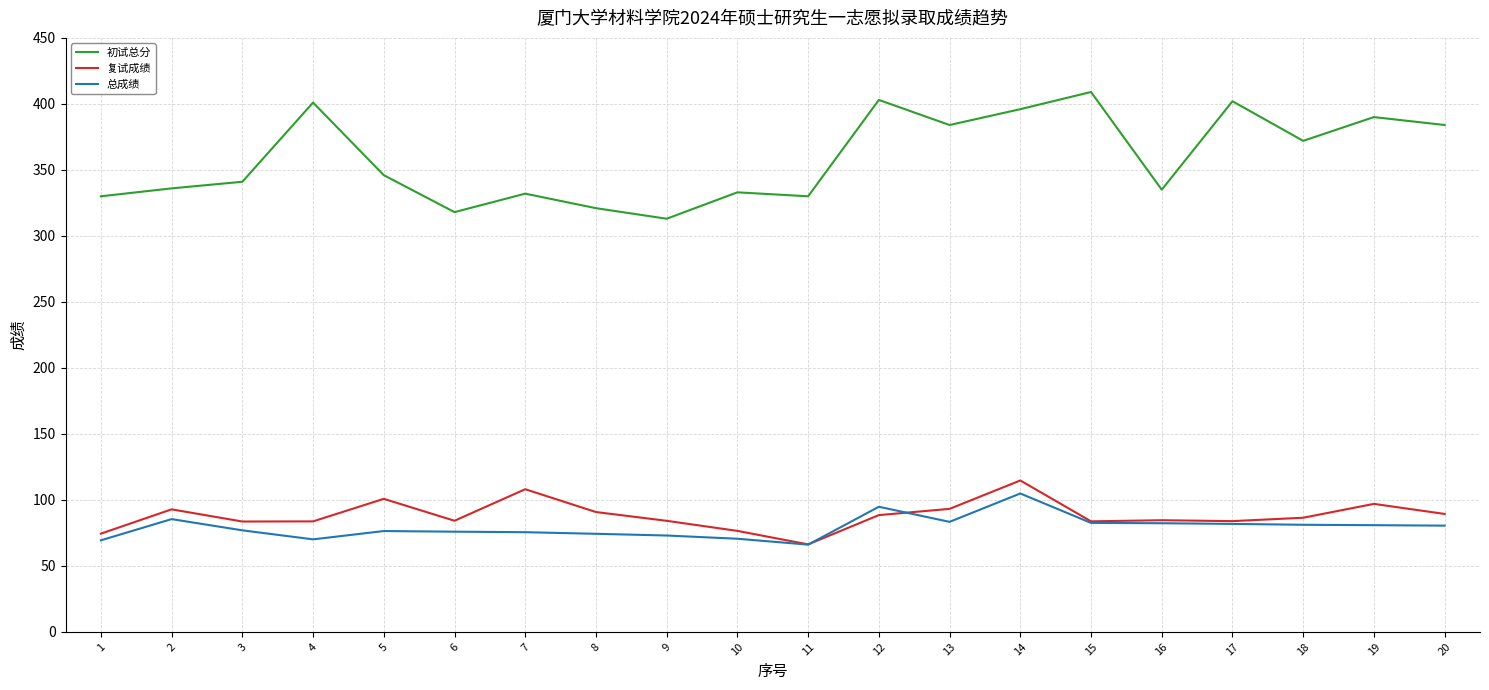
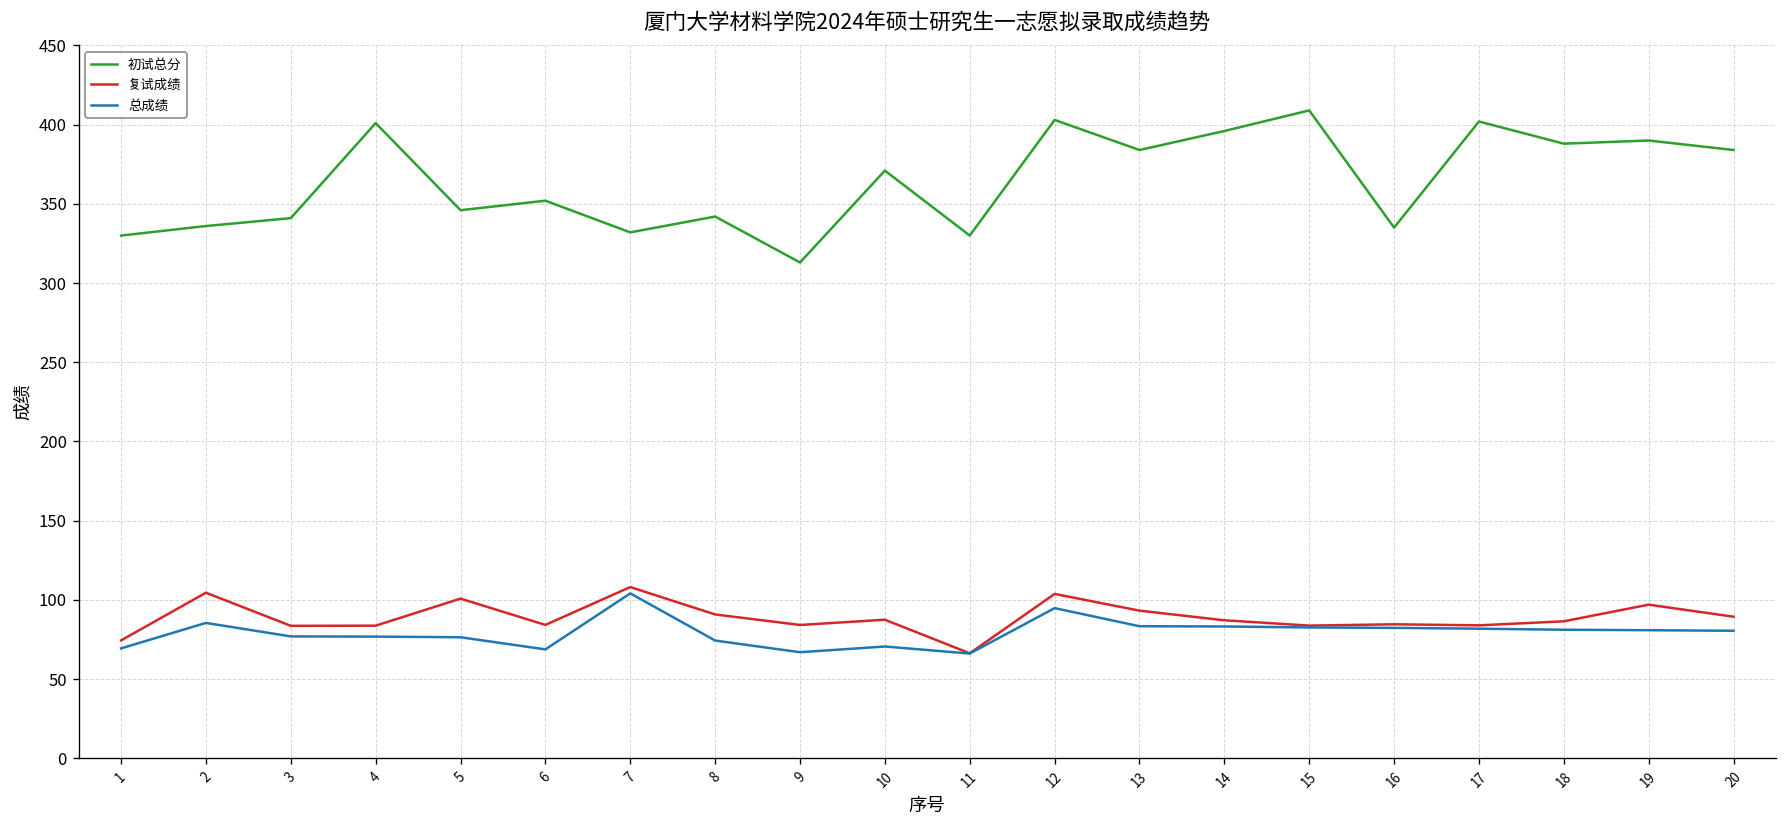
复试成绩, 2: 93 -> 105
总成绩, 4: 70 -> 77
初试总分, 6: 318 -> 352
总成绩, 6: 76 -> 69
总成绩, 7: 76 -> 104
初试总分, 8: 321 -> 342
总成绩, 9: 73 -> 67
初试总分, 10: 333 -> 371
复试成绩, 10: 77 -> 87
复试成绩, 12: 88 -> 104
复试成绩, 14: 115 -> 87
总成绩, 14: 105 -> 83
初试总分, 18: 372 -> 388
